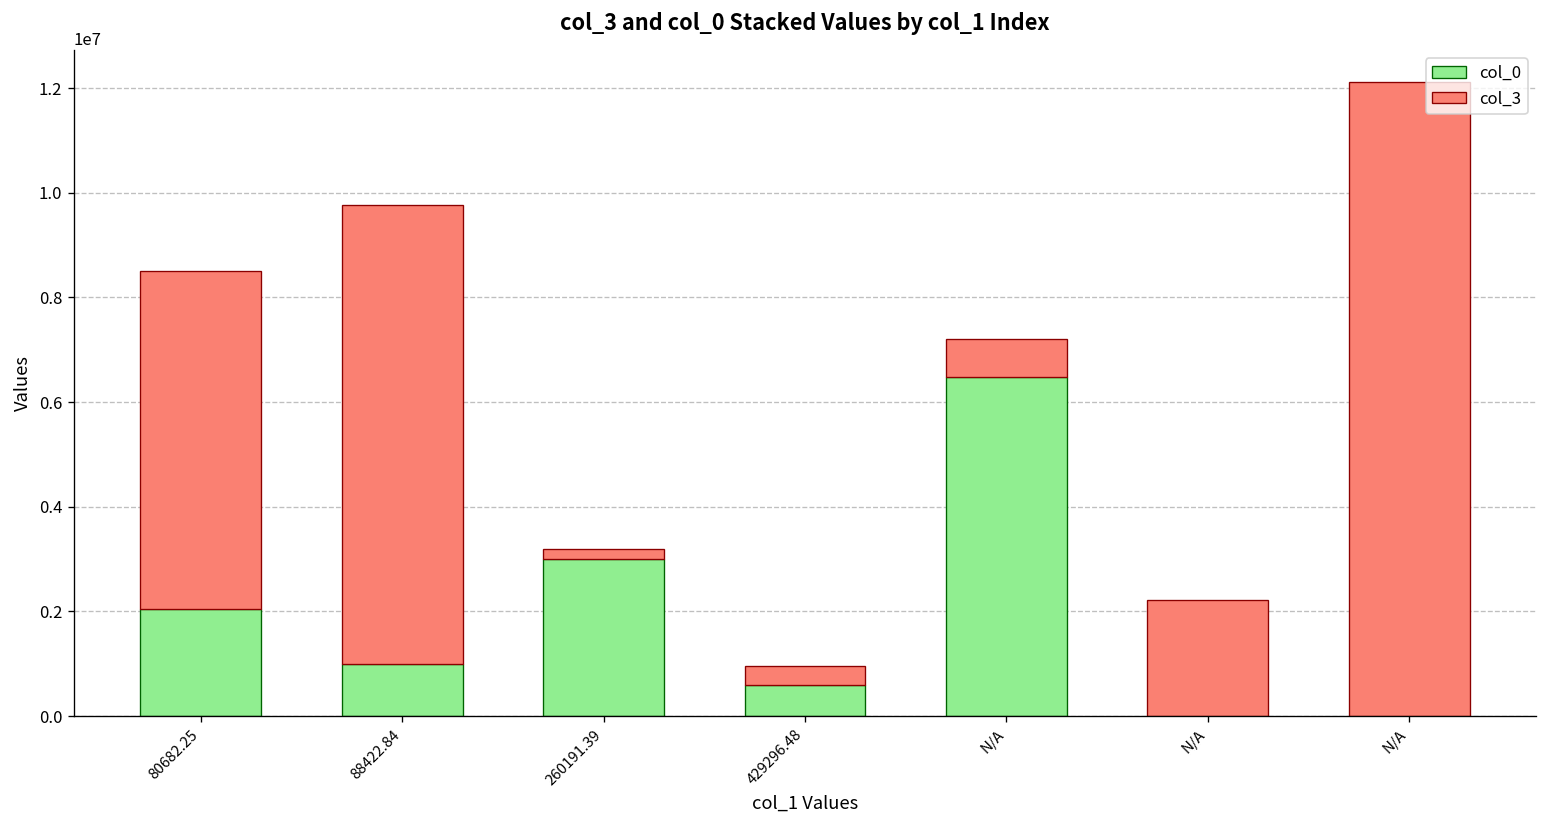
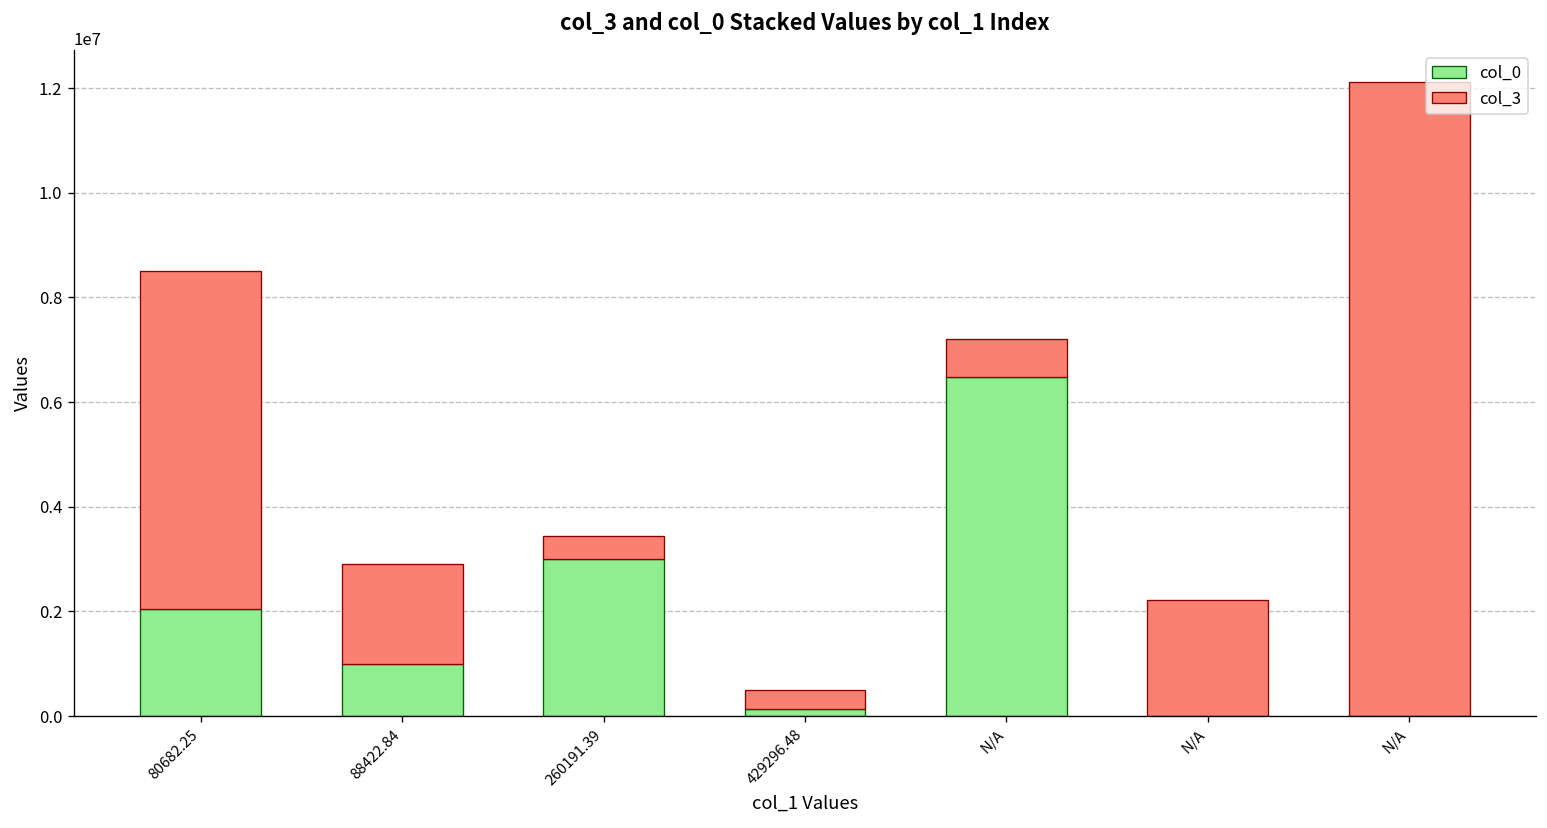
col_3, 88422.84: 8800000 -> 1900000
col_3, 260191.39: 200000 -> 400000
col_0, 429296.48: 600000 -> 100000
